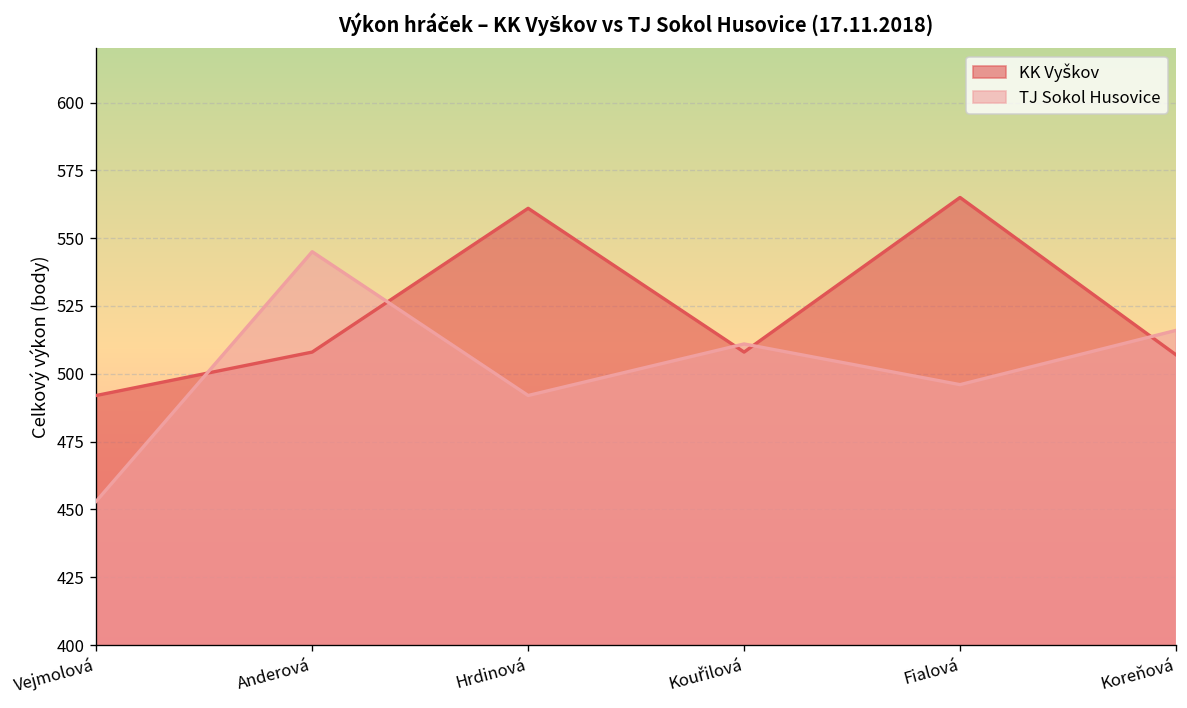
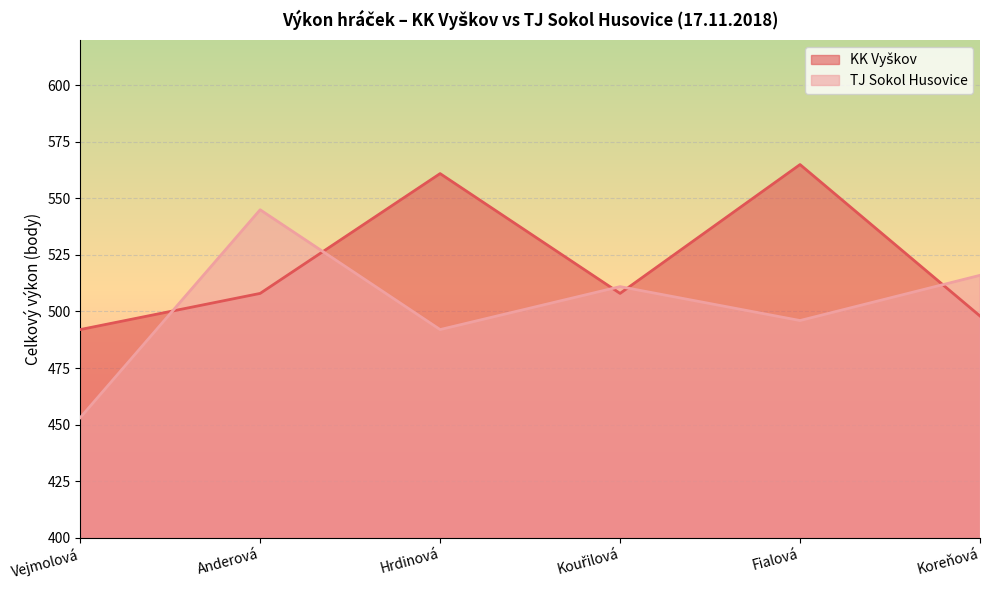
KK Vyškov, Koreňová: 507 -> 498
